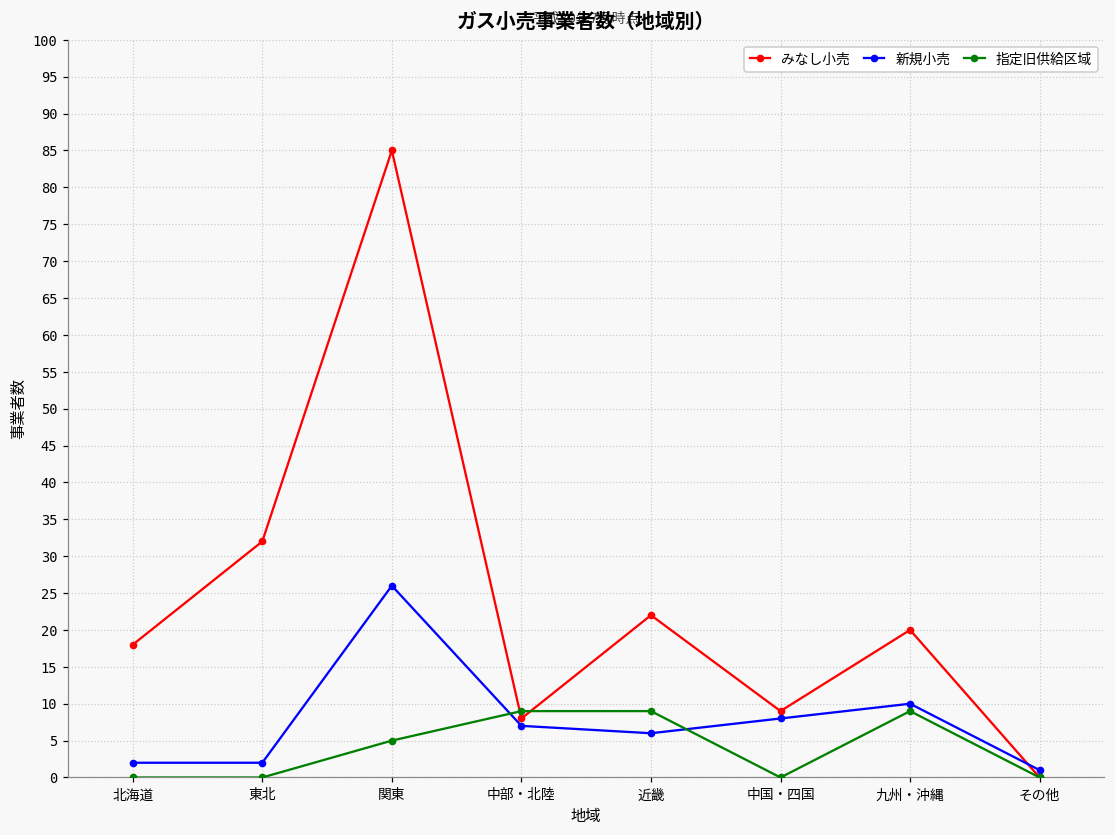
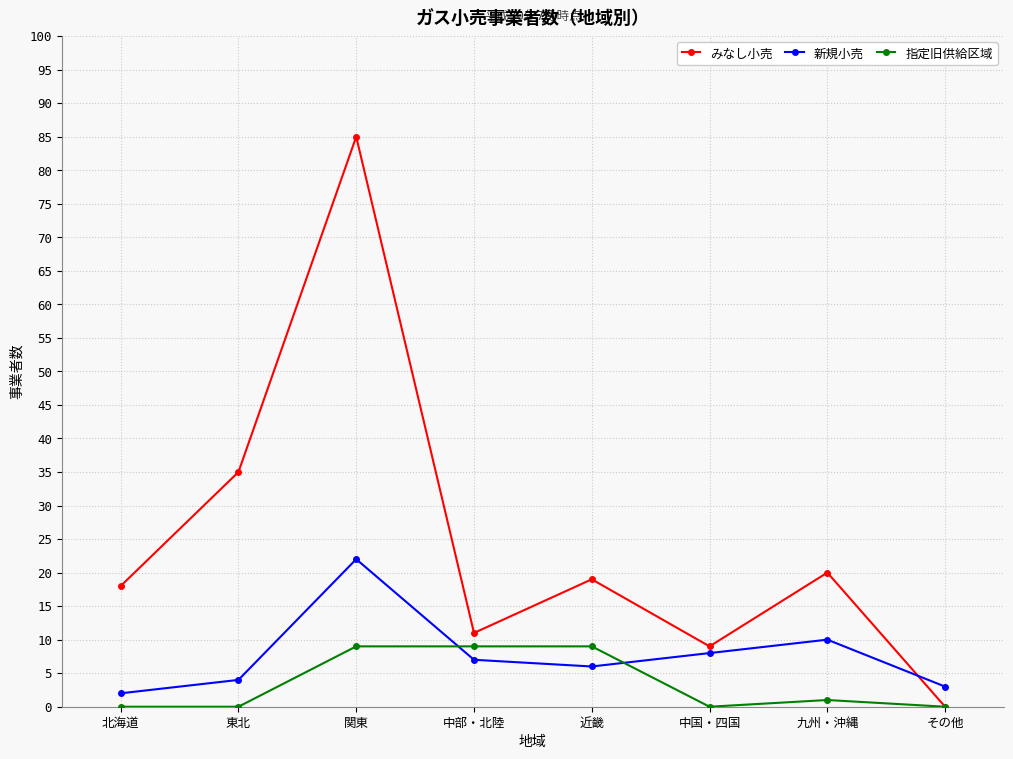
みなし小売, 東北: 32 -> 35
新規小売, 東北: 2 -> 4
新規小売, 関東: 26 -> 22
指定旧供給区域, 関東: 5 -> 9
みなし小売, 中部・北陸: 8 -> 11
みなし小売, 近畿: 22 -> 19
指定旧供給区域, 九州・沖縄: 9 -> 1
新規小売, その他: 1 -> 3
